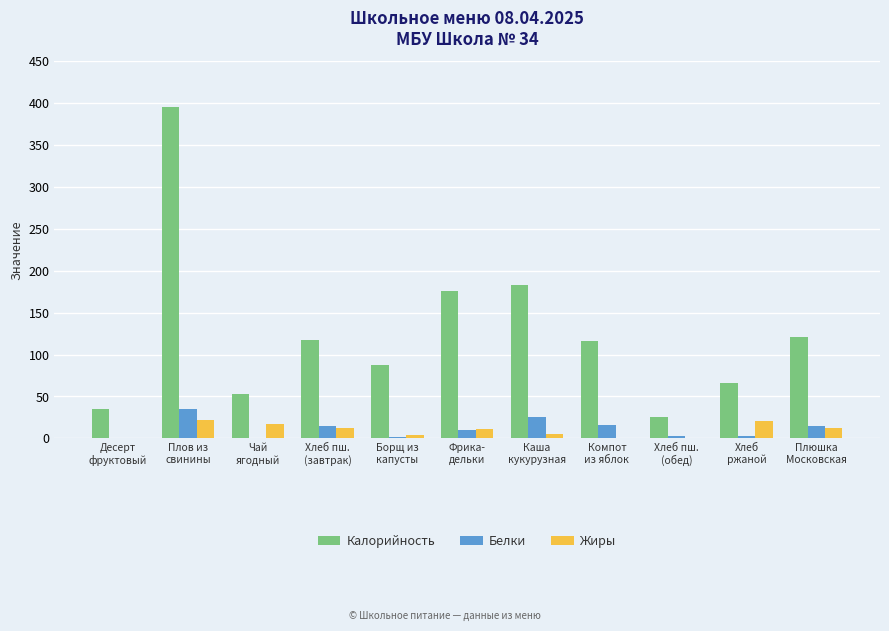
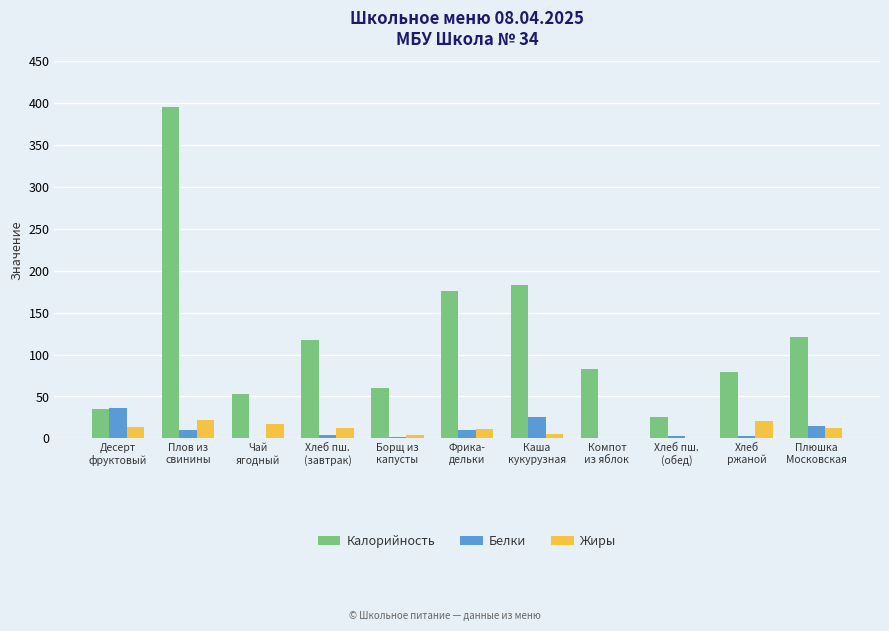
Белки, Десерт фруктовый: 0 -> 40
Жиры, Десерт фруктовый: 0 -> 10
Белки, Плов из свинины: 30 -> 10
Белки, Хлеб пш. (завтрак): 20 -> 0
Калорийность, Борщ из капусты: 90 -> 60
Калорийность, Компот из яблок: 120 -> 80
Белки, Компот из яблок: 20 -> 0
Калорийность, Хлеб ржаной: 70 -> 80
